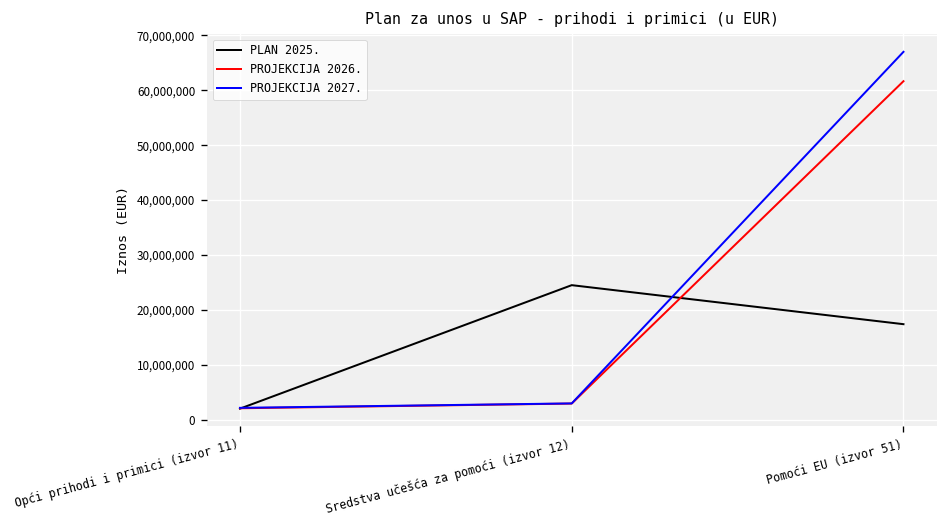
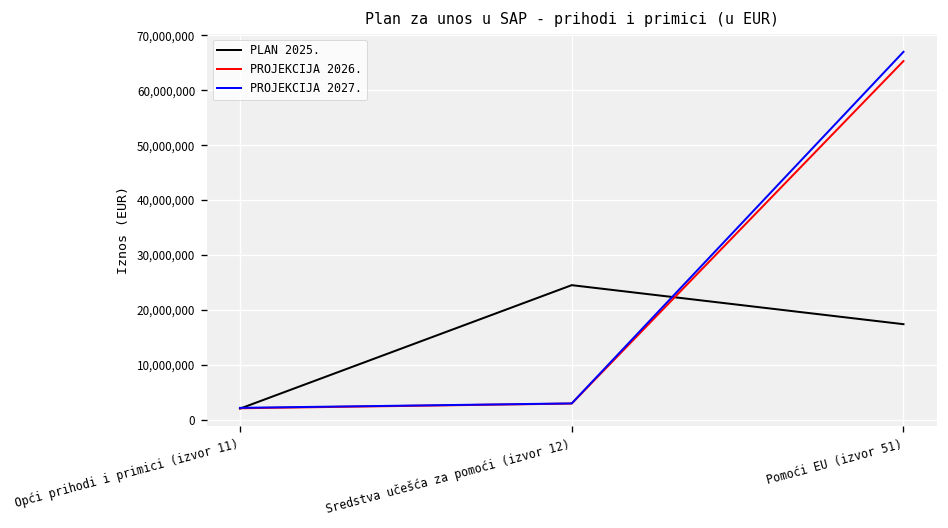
PROJEKCIJA 2026., Pomoći EU (izvor 51): 62,000,000 -> 65,000,000
